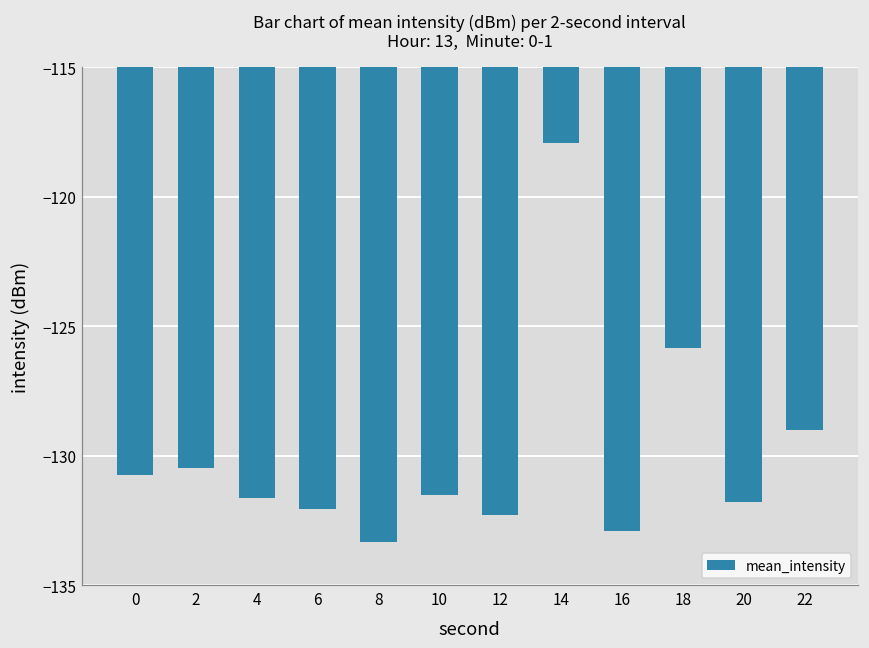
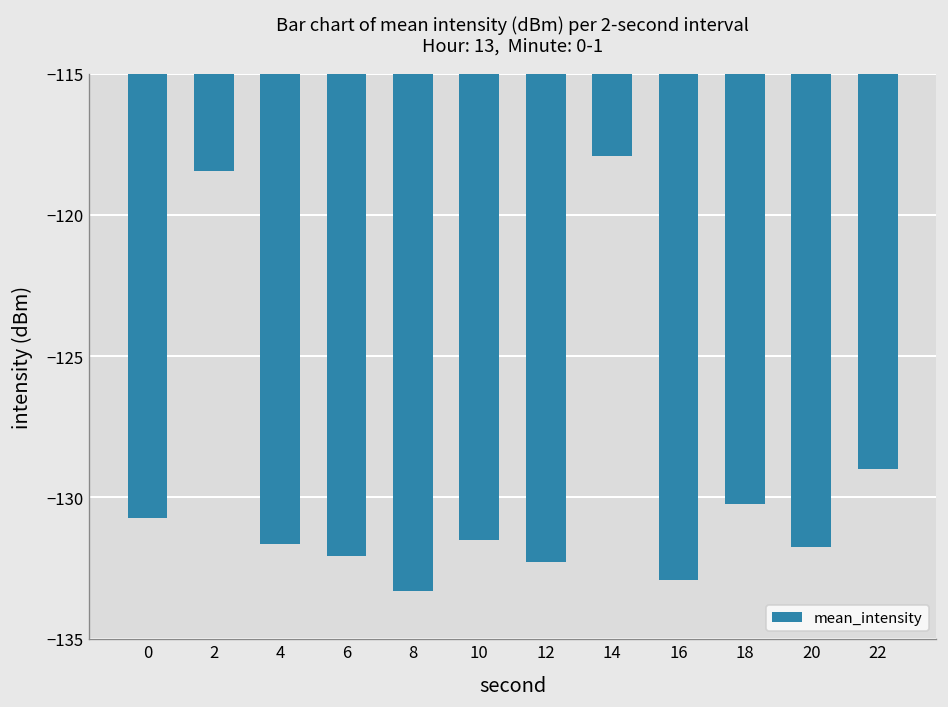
2: -130.5 -> -118.4
18: -125.8 -> -130.2
